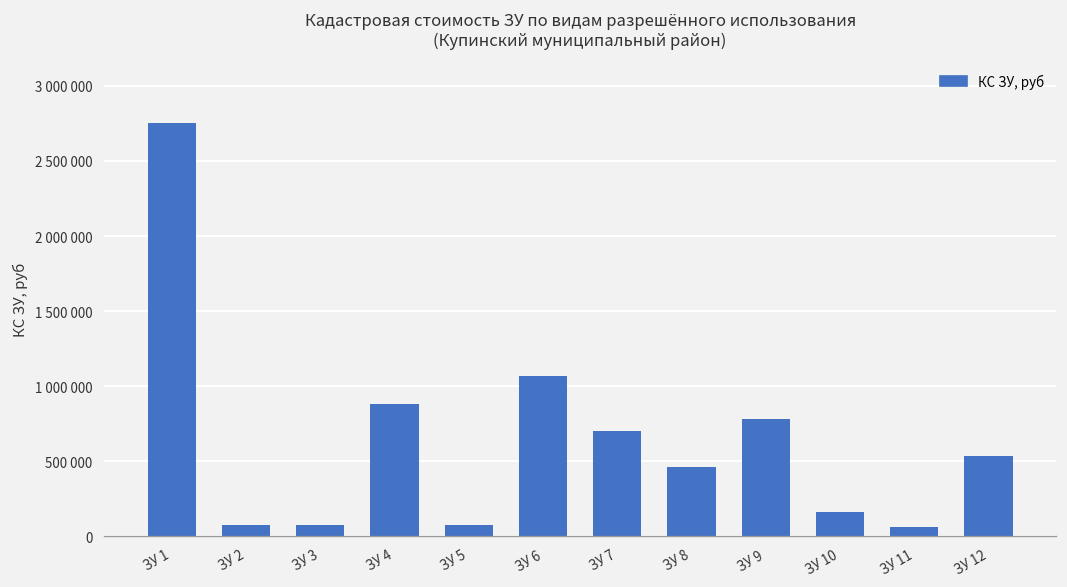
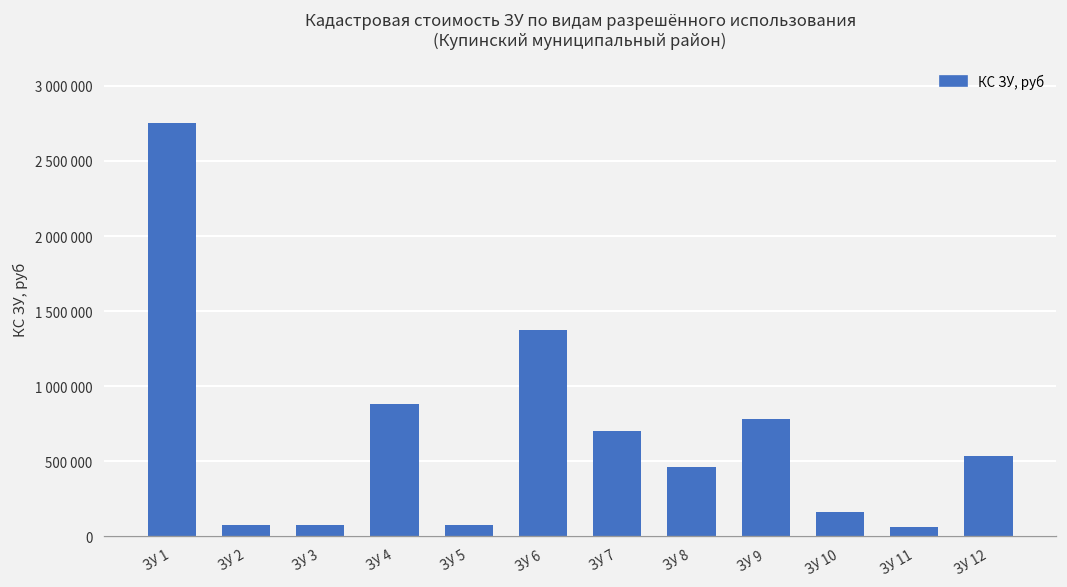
ЗУ 6: 1060000 -> 1380000
